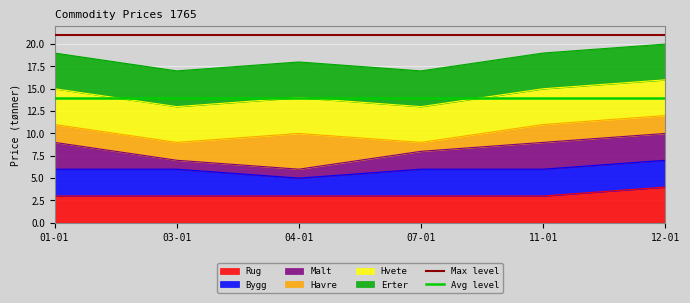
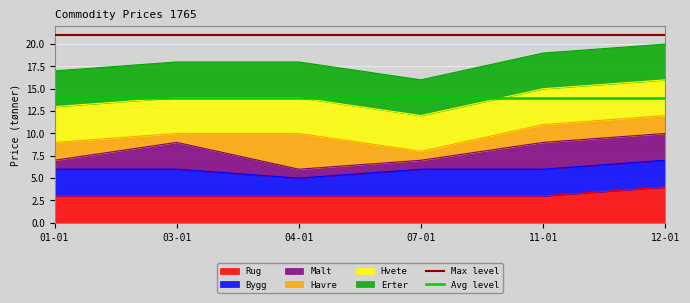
Malt, 01-01: 3 -> 1
Malt, 03-01: 1 -> 3
Havre, 03-01: 2 -> 1
Malt, 07-01: 2 -> 1
